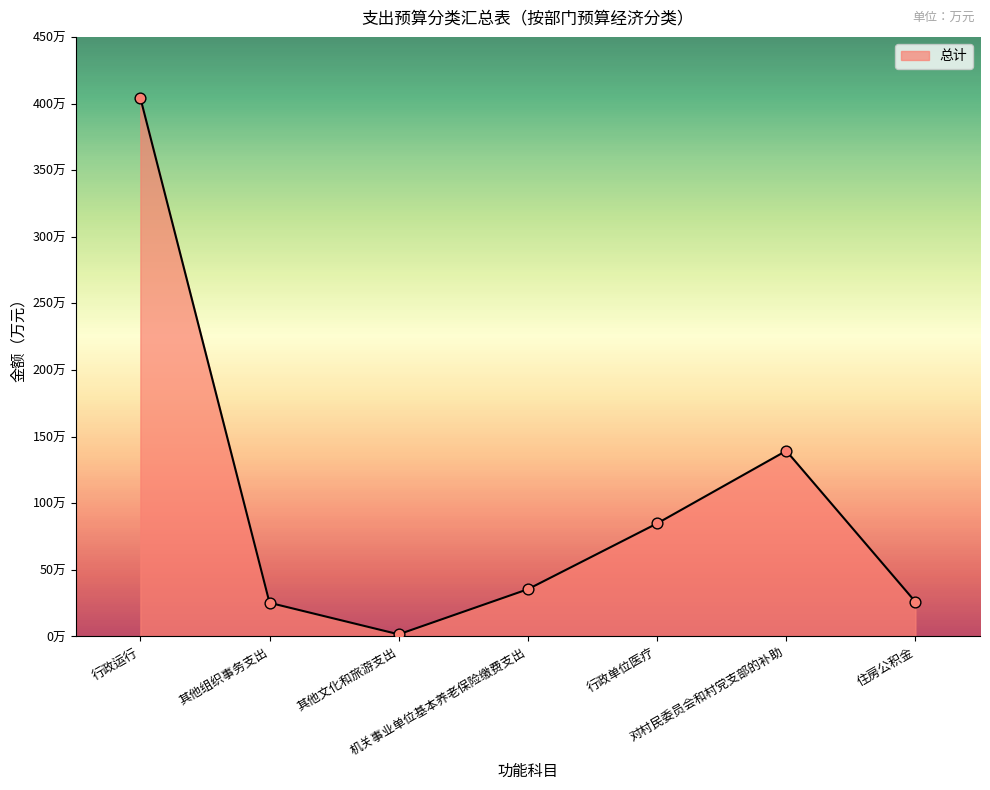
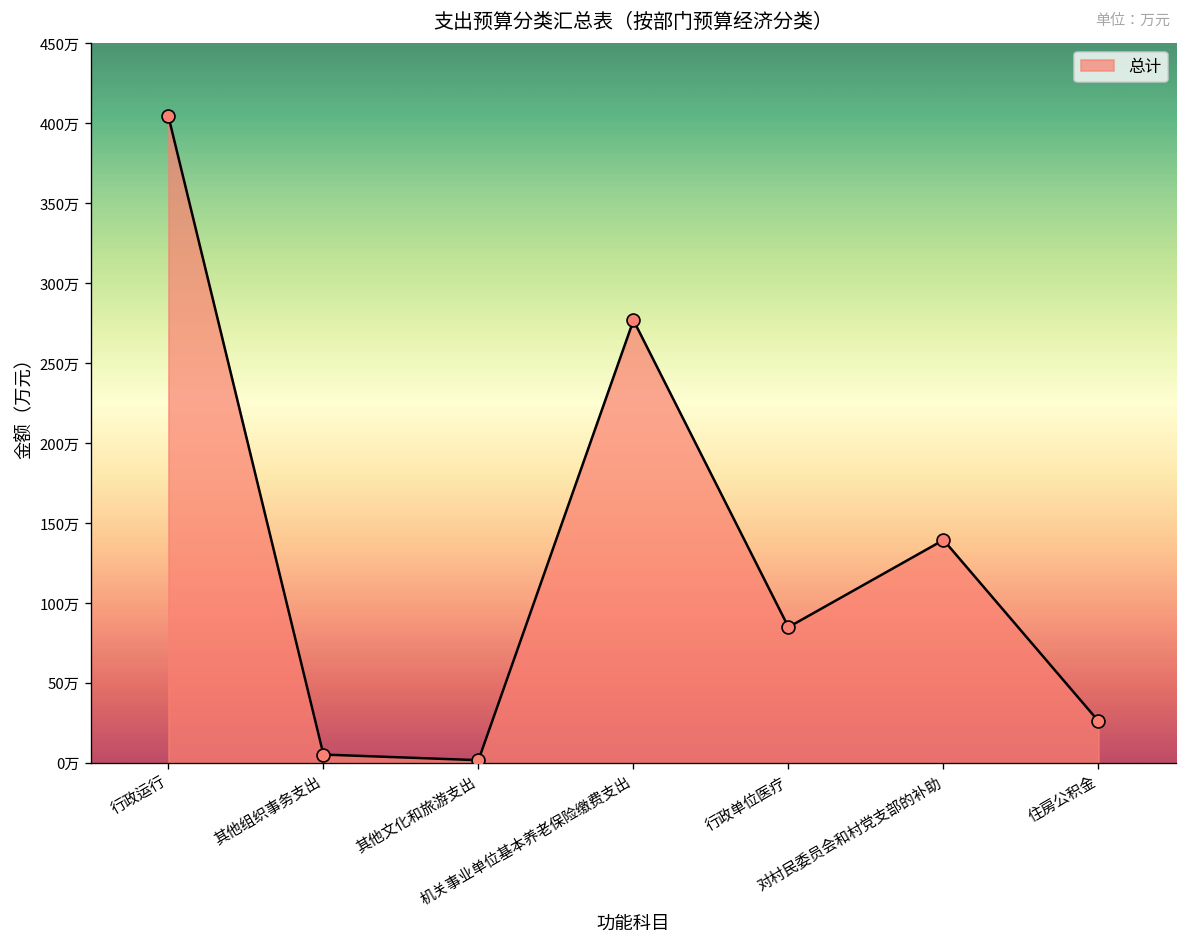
其他组织事务支出: 25万 -> 5万
机关事业单位基本养老保险缴费支出: 35万 -> 277万
